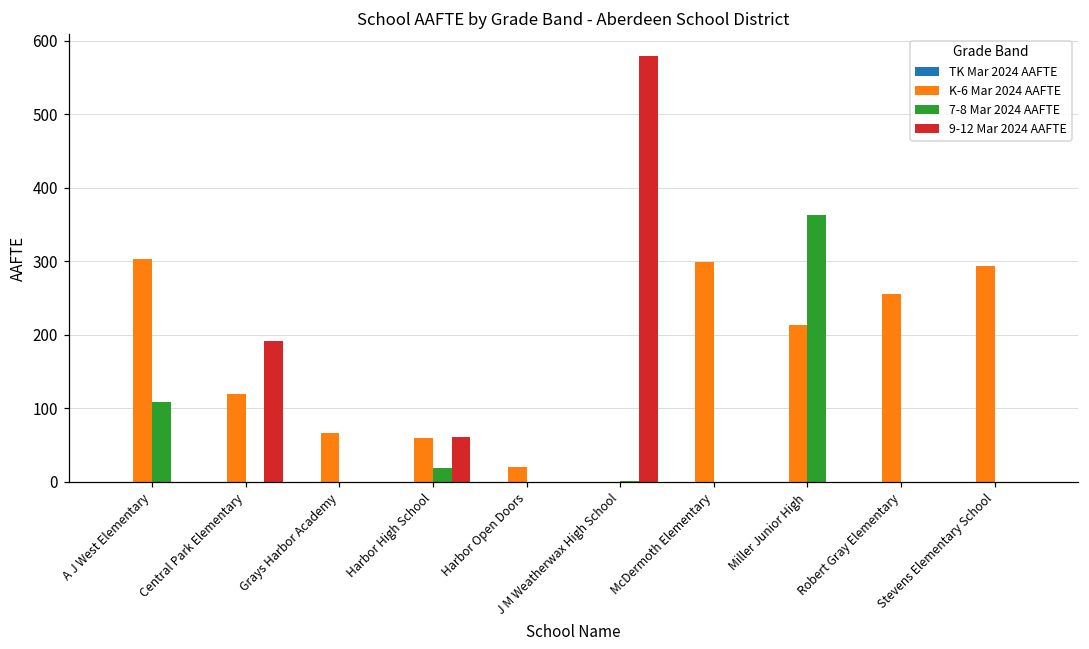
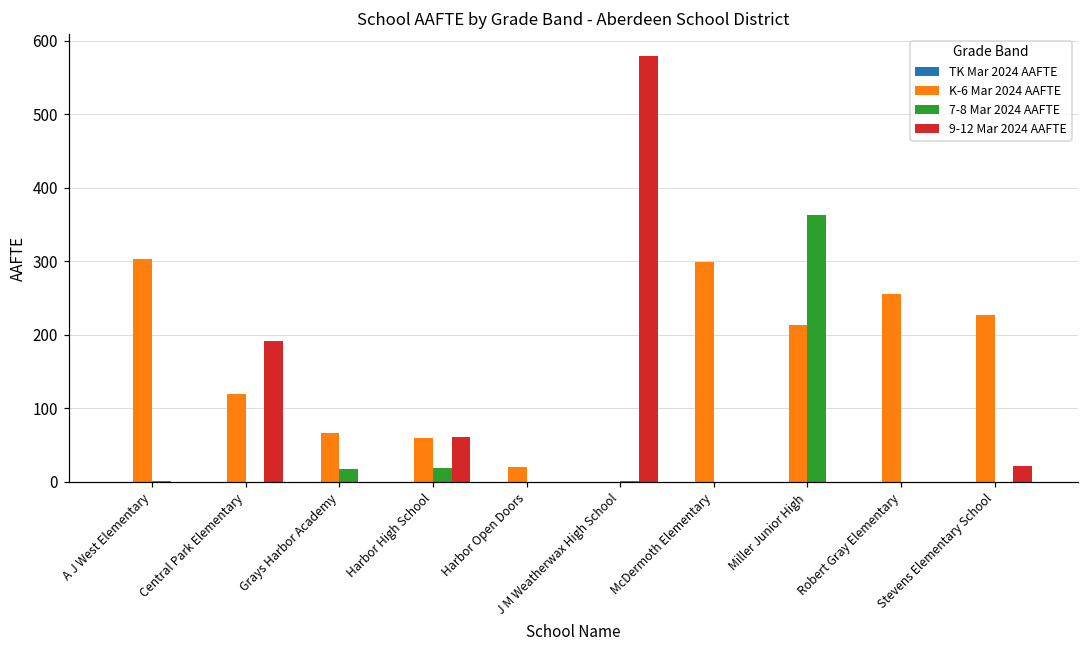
7-8 Mar 2024 AAFTE, A J West Elementary: 110 -> 0
7-8 Mar 2024 AAFTE, Grays Harbor Academy: 0 -> 20
K-6 Mar 2024 AAFTE, Stevens Elementary School: 290 -> 230
9-12 Mar 2024 AAFTE, Stevens Elementary School: 0 -> 20
